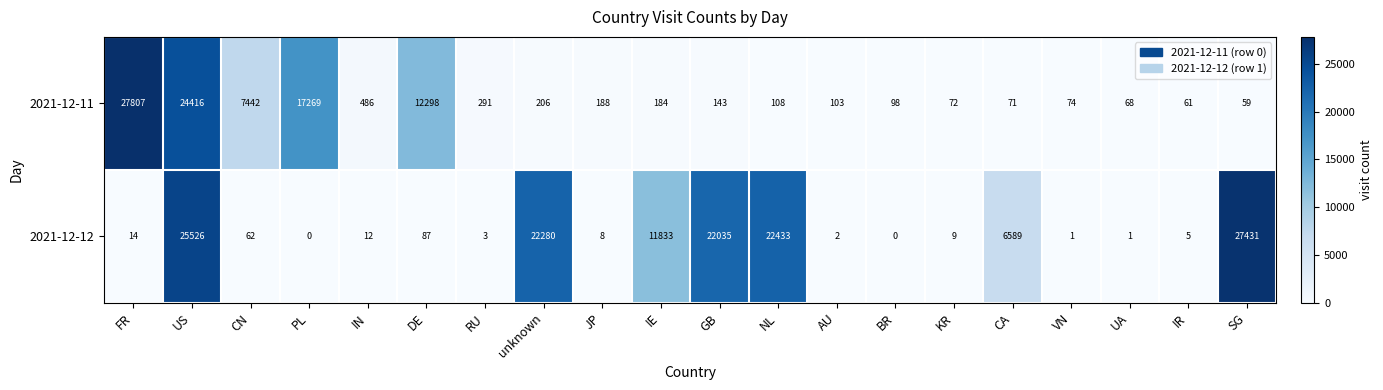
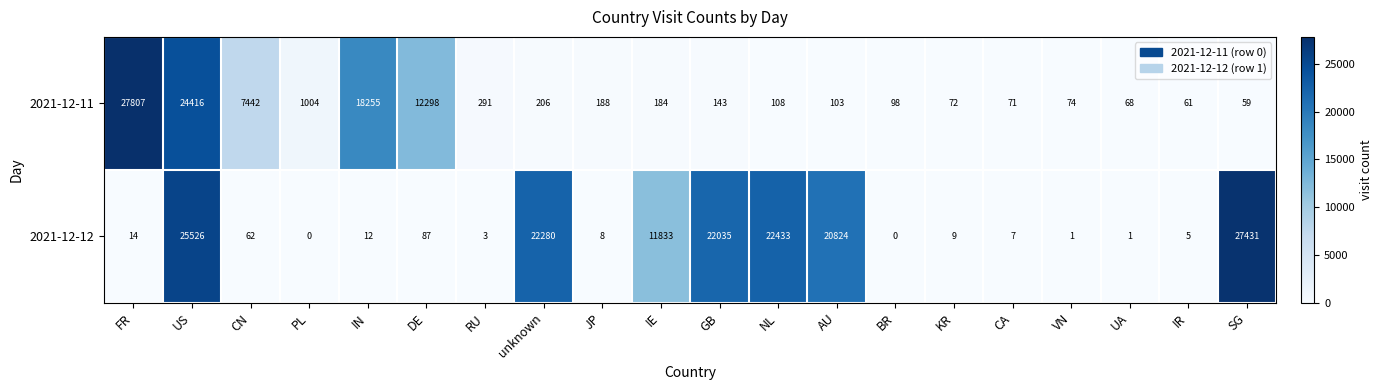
2021-12-11, PL: 17269 -> 1004
2021-12-11, IN: 486 -> 18255
2021-12-12, AU: 2 -> 20824
2021-12-12, CA: 6589 -> 7
